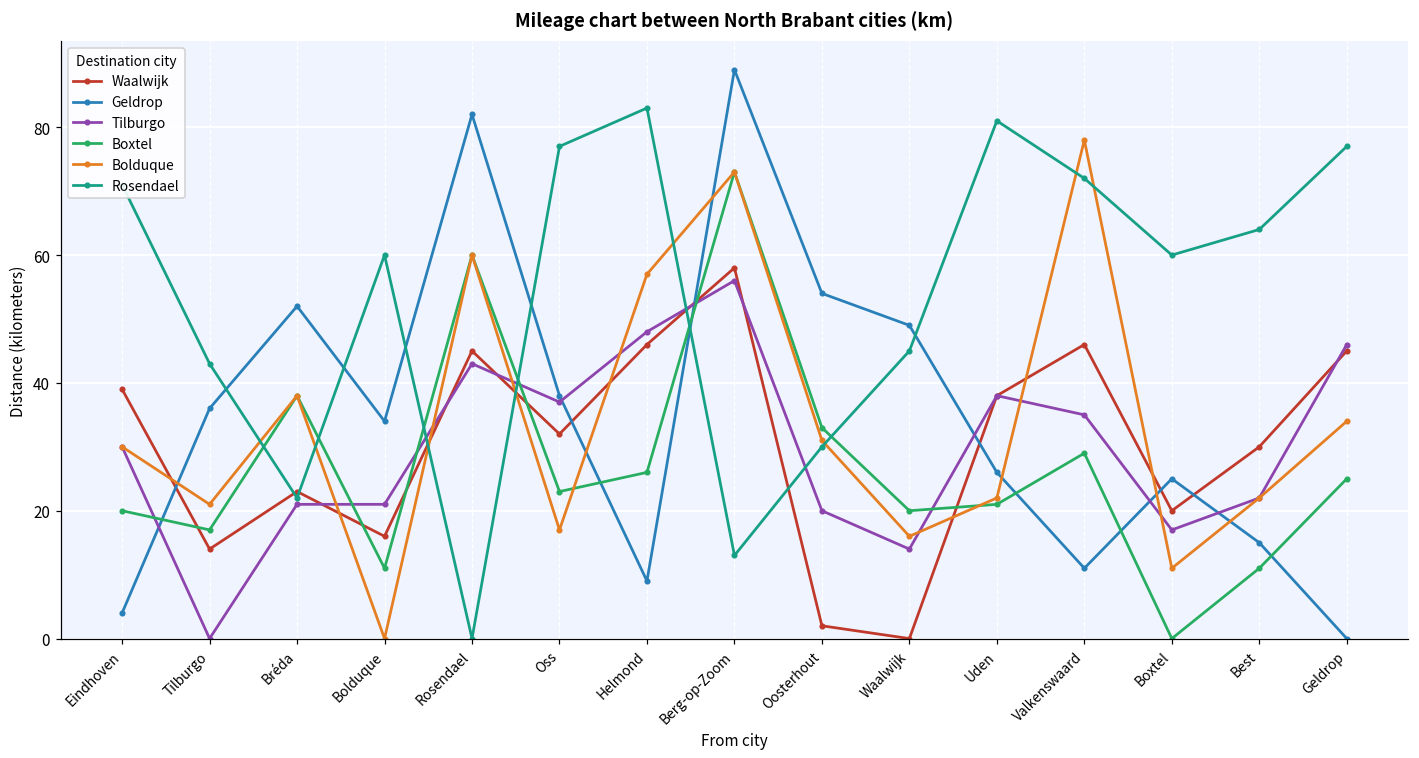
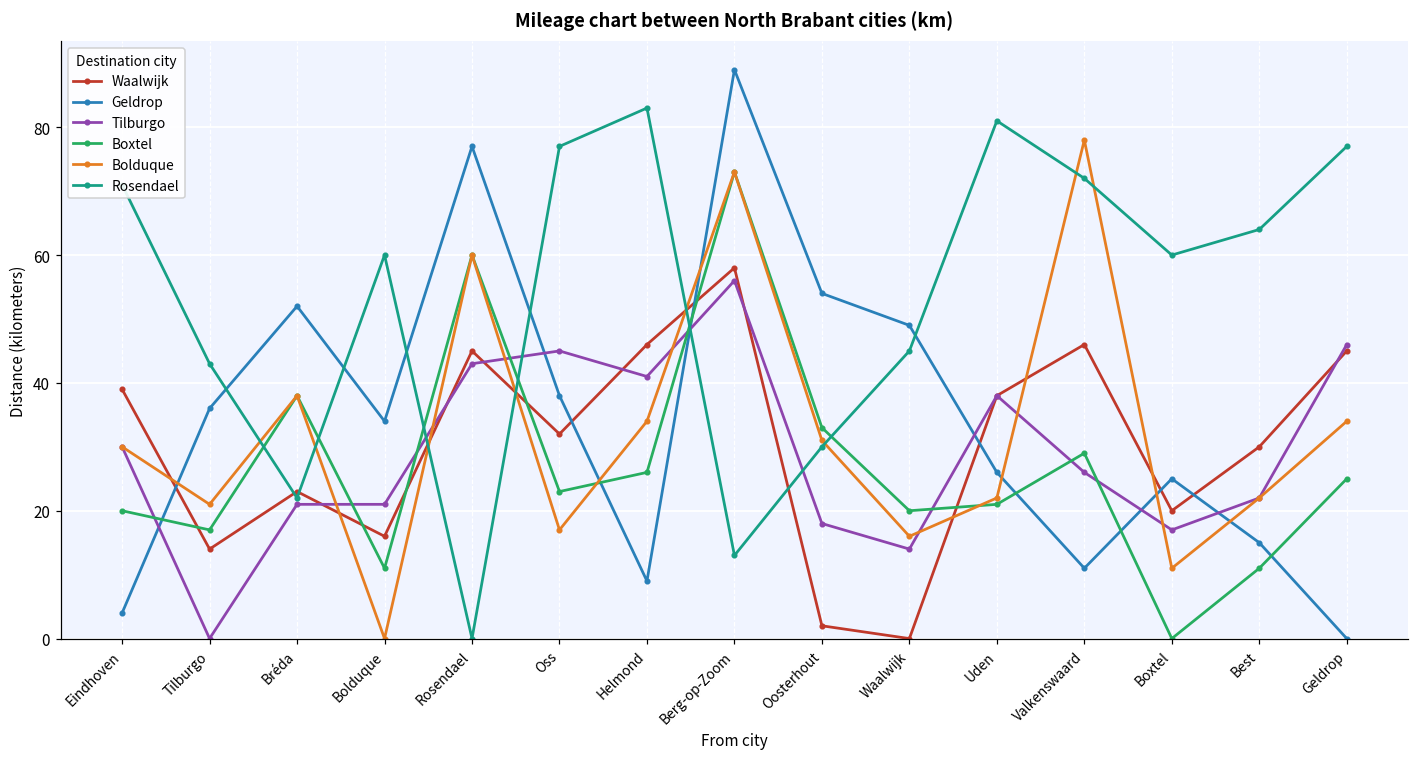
Geldrop, Rosendael: 82 -> 77
Tilburgo, Oss: 37 -> 45
Tilburgo, Helmond: 48 -> 41
Bolduque, Helmond: 57 -> 34
Tilburgo, Oosterhout: 20 -> 18
Tilburgo, Valkenswaard: 35 -> 26
